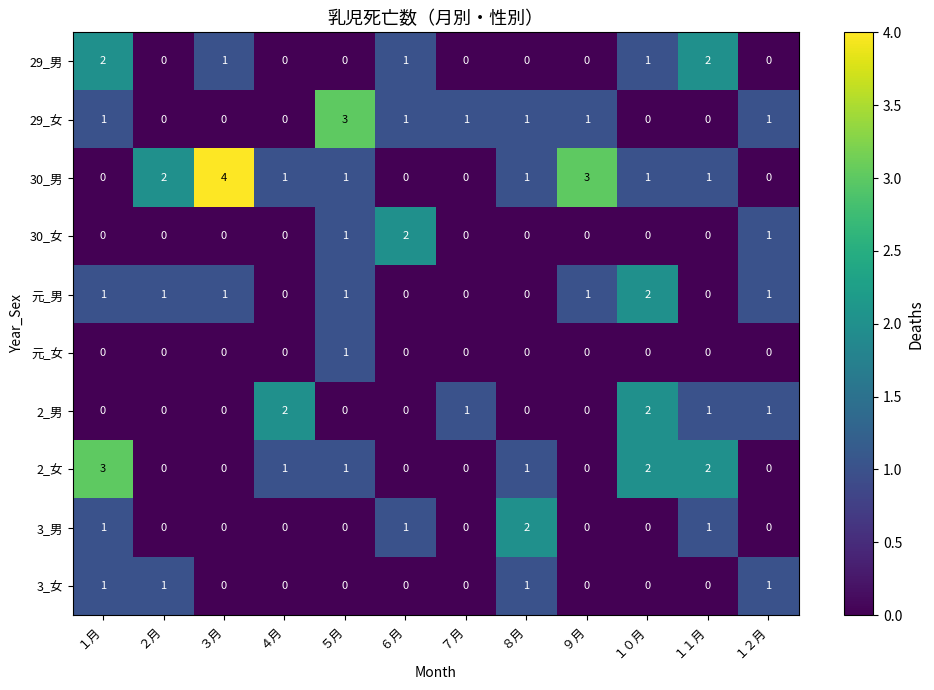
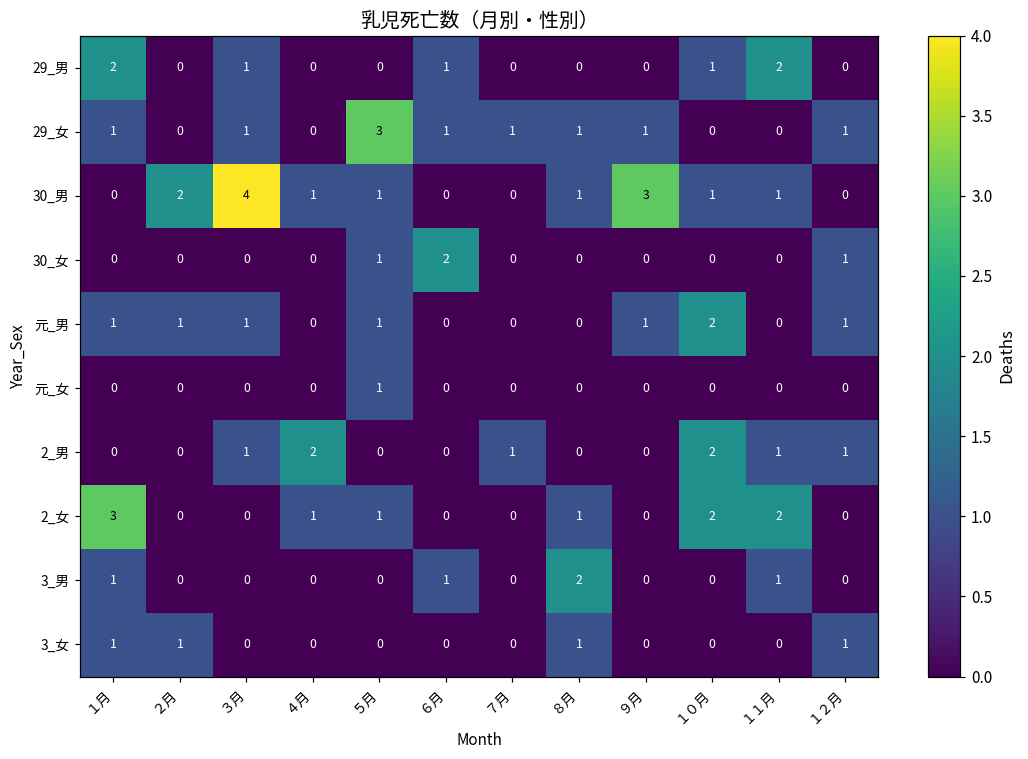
29_女, ３月: 0 -> 1
2_男, ３月: 0 -> 1
